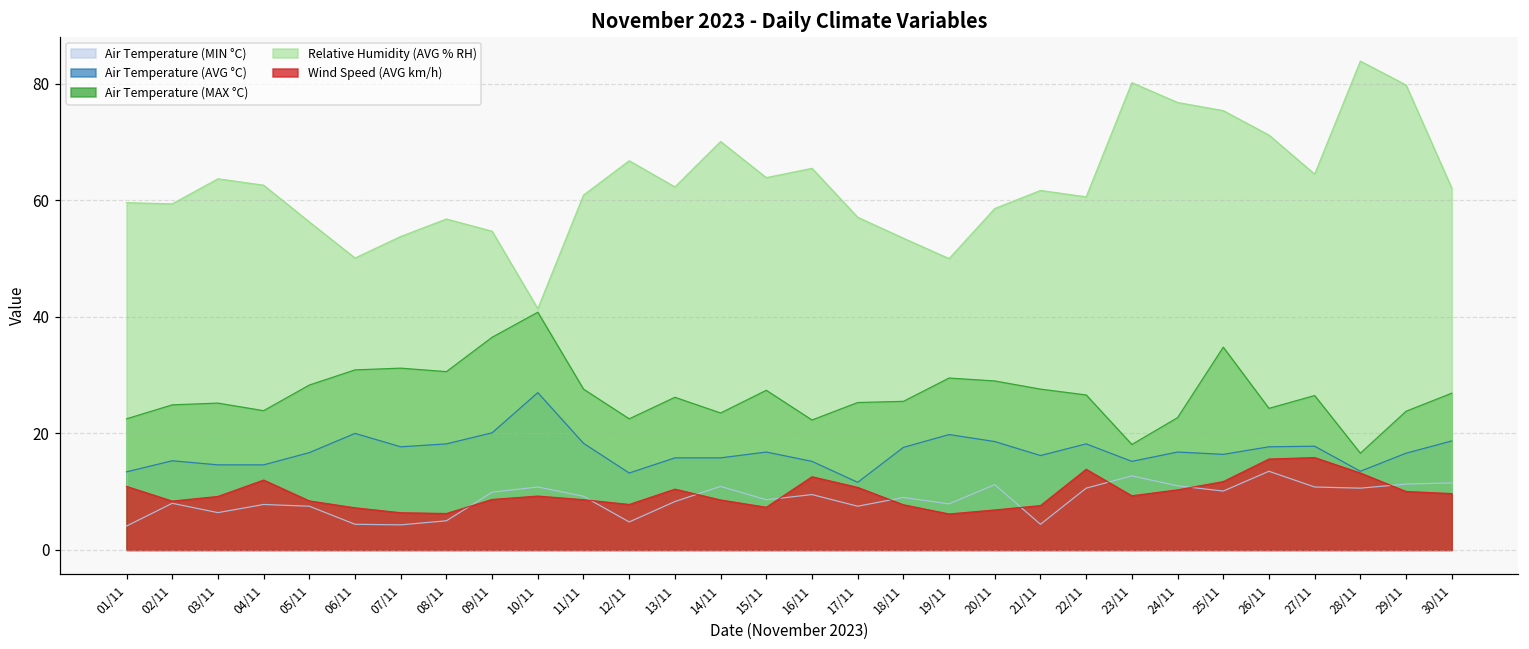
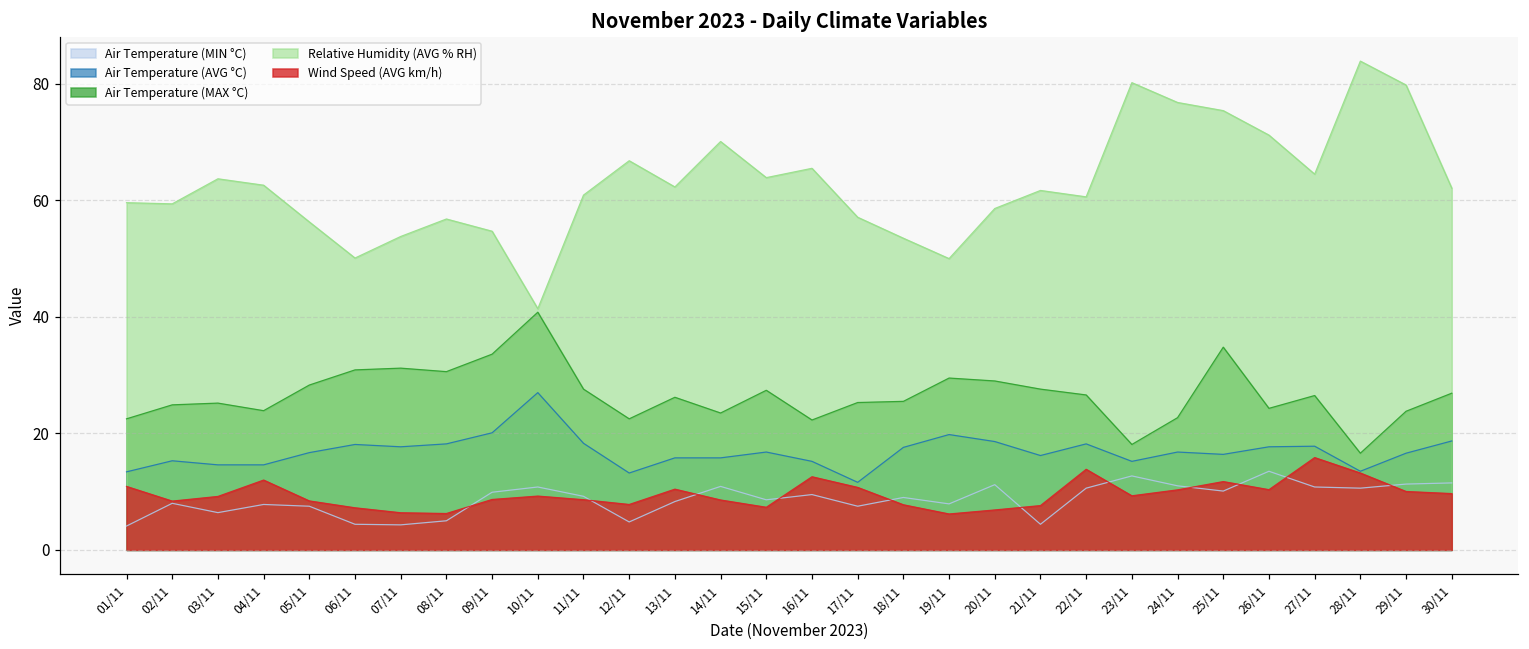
Air Temperature (AVG °C), 06/11: 20 -> 18
Air Temperature (MAX °C), 09/11: 37 -> 34
Wind Speed (AVG km/h), 26/11: 16 -> 10
